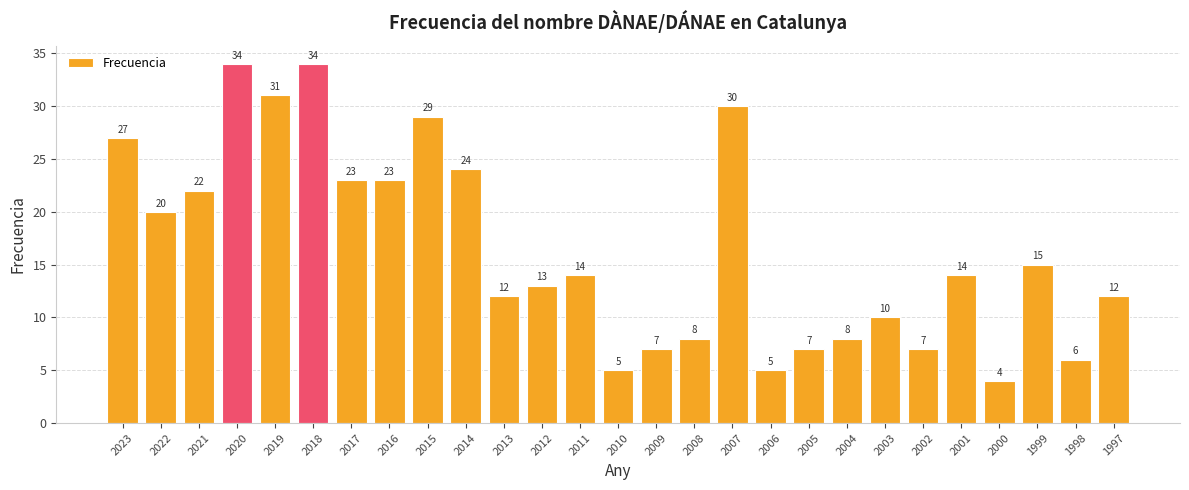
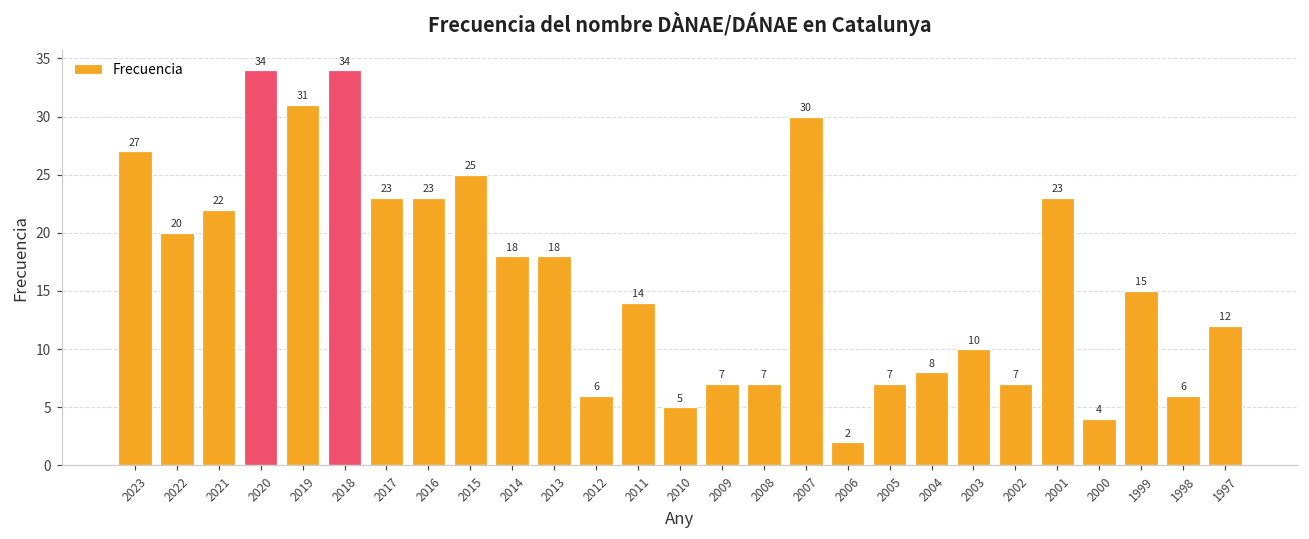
2015: 29 -> 25
2014: 24 -> 18
2013: 12 -> 18
2012: 13 -> 6
2008: 8 -> 7
2006: 5 -> 2
2001: 14 -> 23
